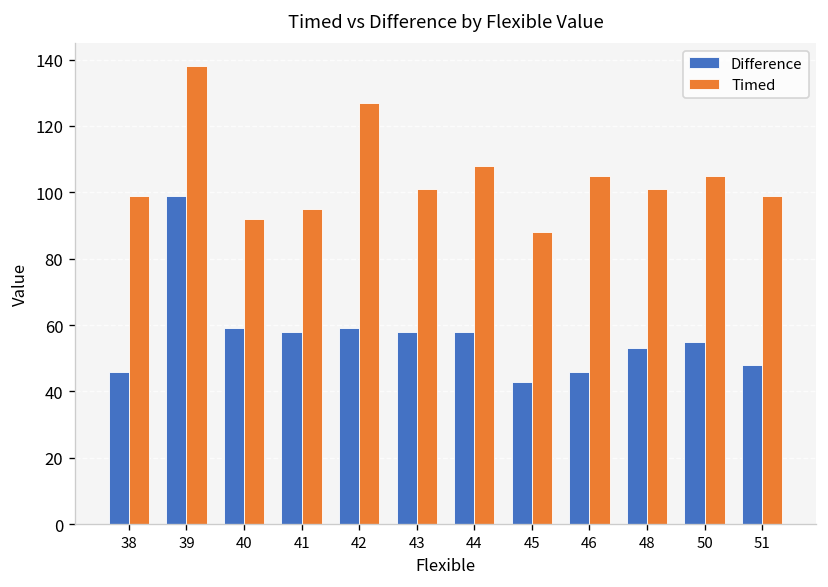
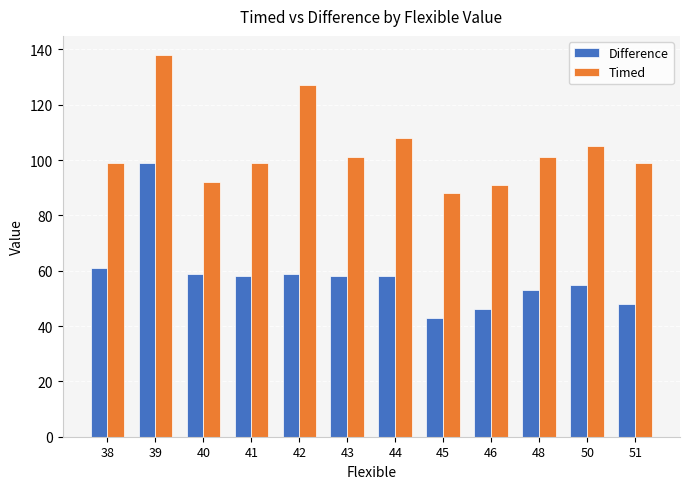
Difference, 38: 46 -> 61
Timed, 41: 95 -> 99
Timed, 46: 105 -> 91
